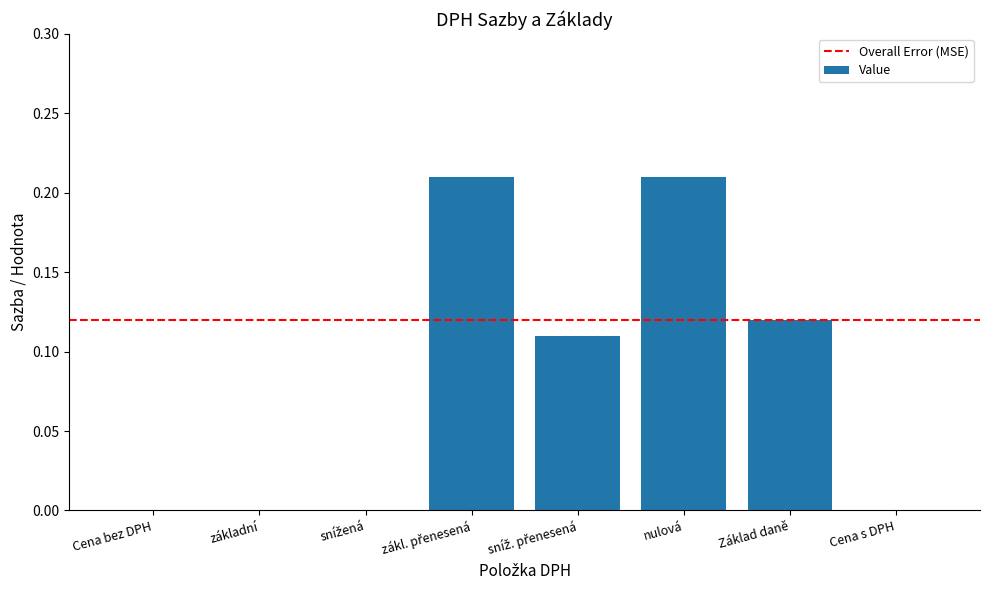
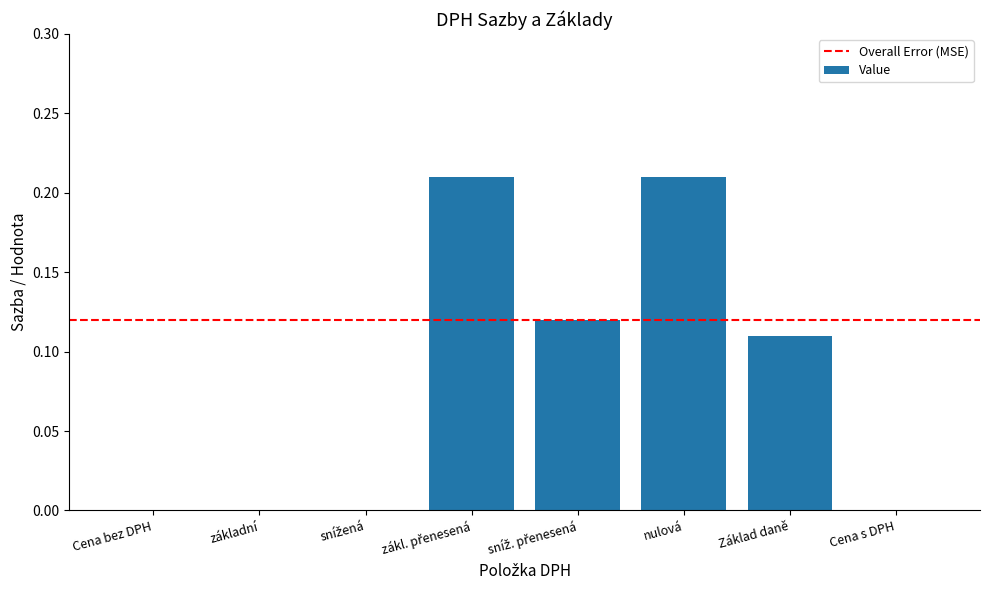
sníž. přenesená: 0.11 -> 0.12
Základ daně: 0.12 -> 0.11
